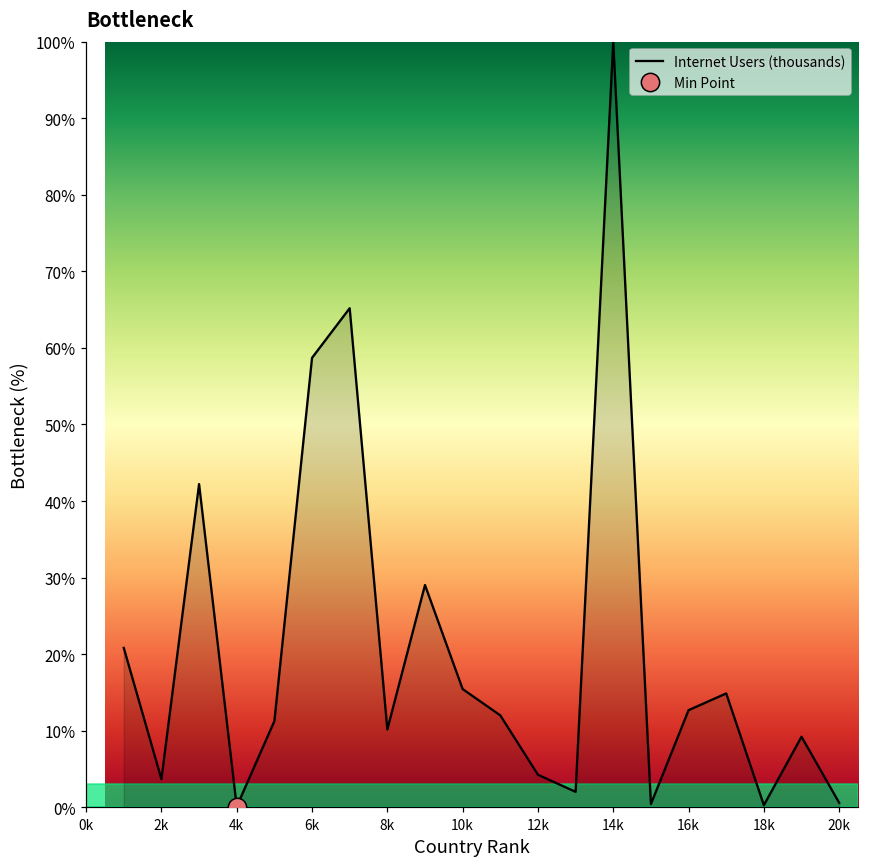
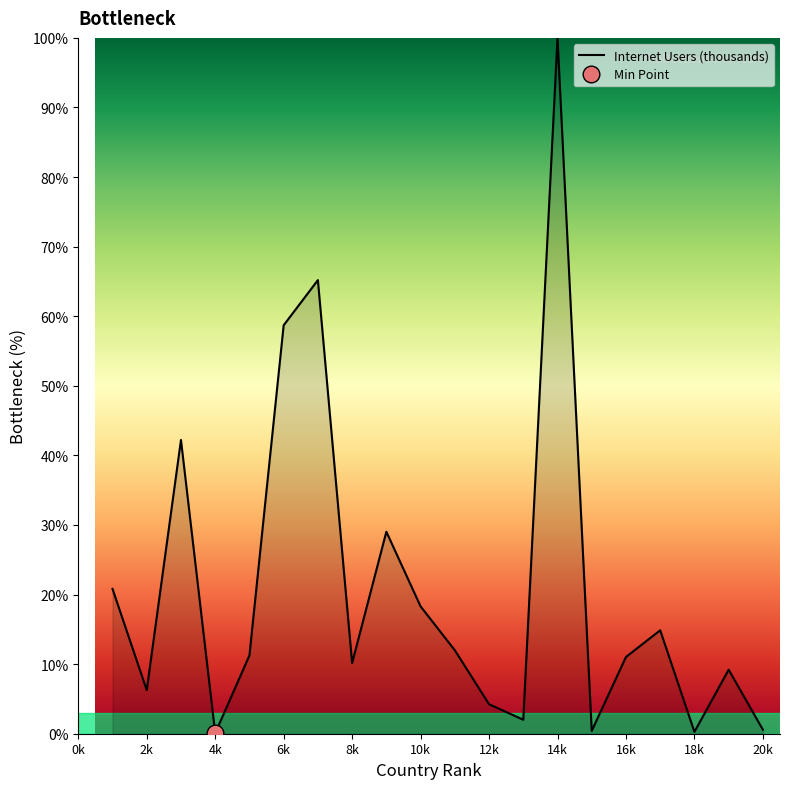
Internet Users (thousands), 2k: 4% -> 6%
Internet Users (thousands), 10k: 15% -> 18%
Internet Users (thousands), 16k: 13% -> 11%
